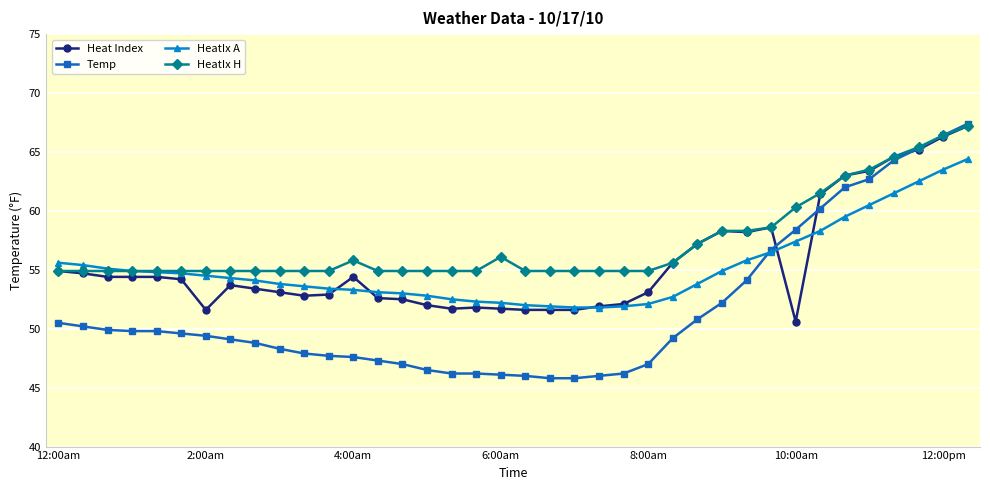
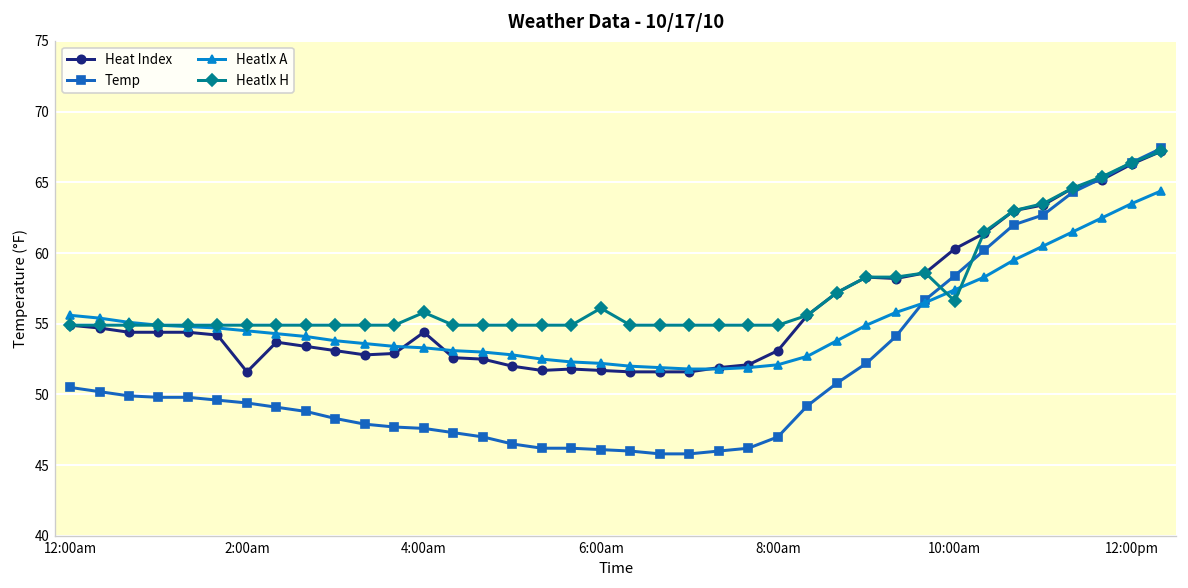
Heat Index, 10:00am: 50.6 -> 60.3
HeatIx H, 10:00am: 60.3 -> 56.6
